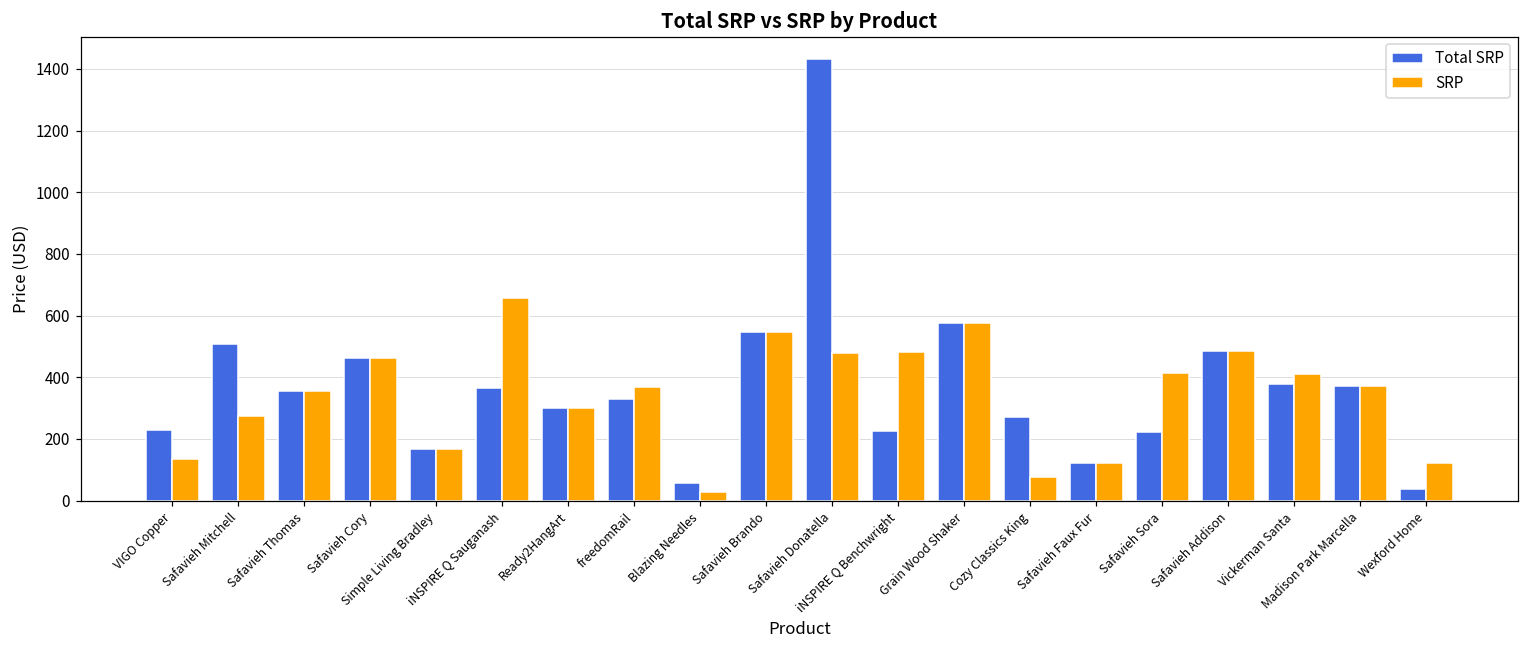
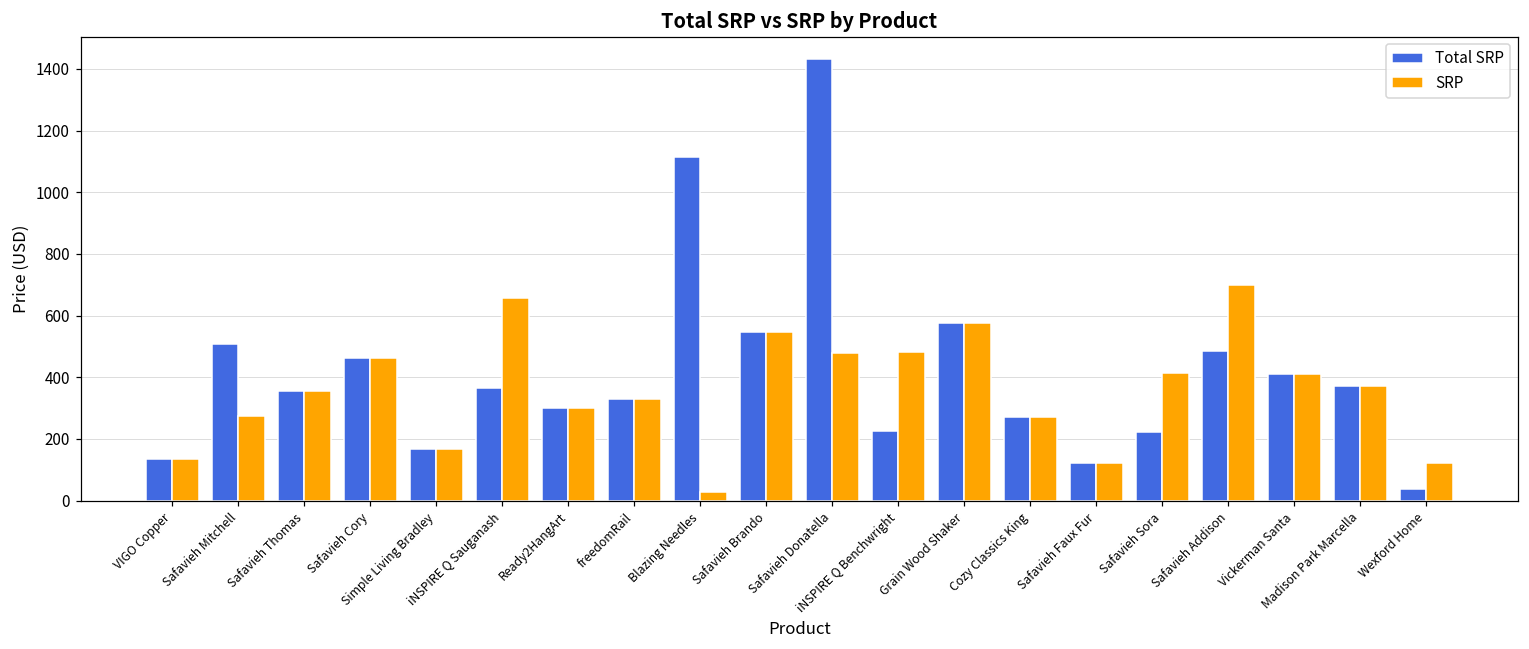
Total SRP, VIGO Copper: 230 -> 140
SRP, freedomRail: 370 -> 330
Total SRP, Blazing Needles: 60 -> 1110
SRP, Cozy Classics King: 80 -> 270
SRP, Safavieh Addison: 480 -> 700
Total SRP, Vickerman Santa: 380 -> 410
